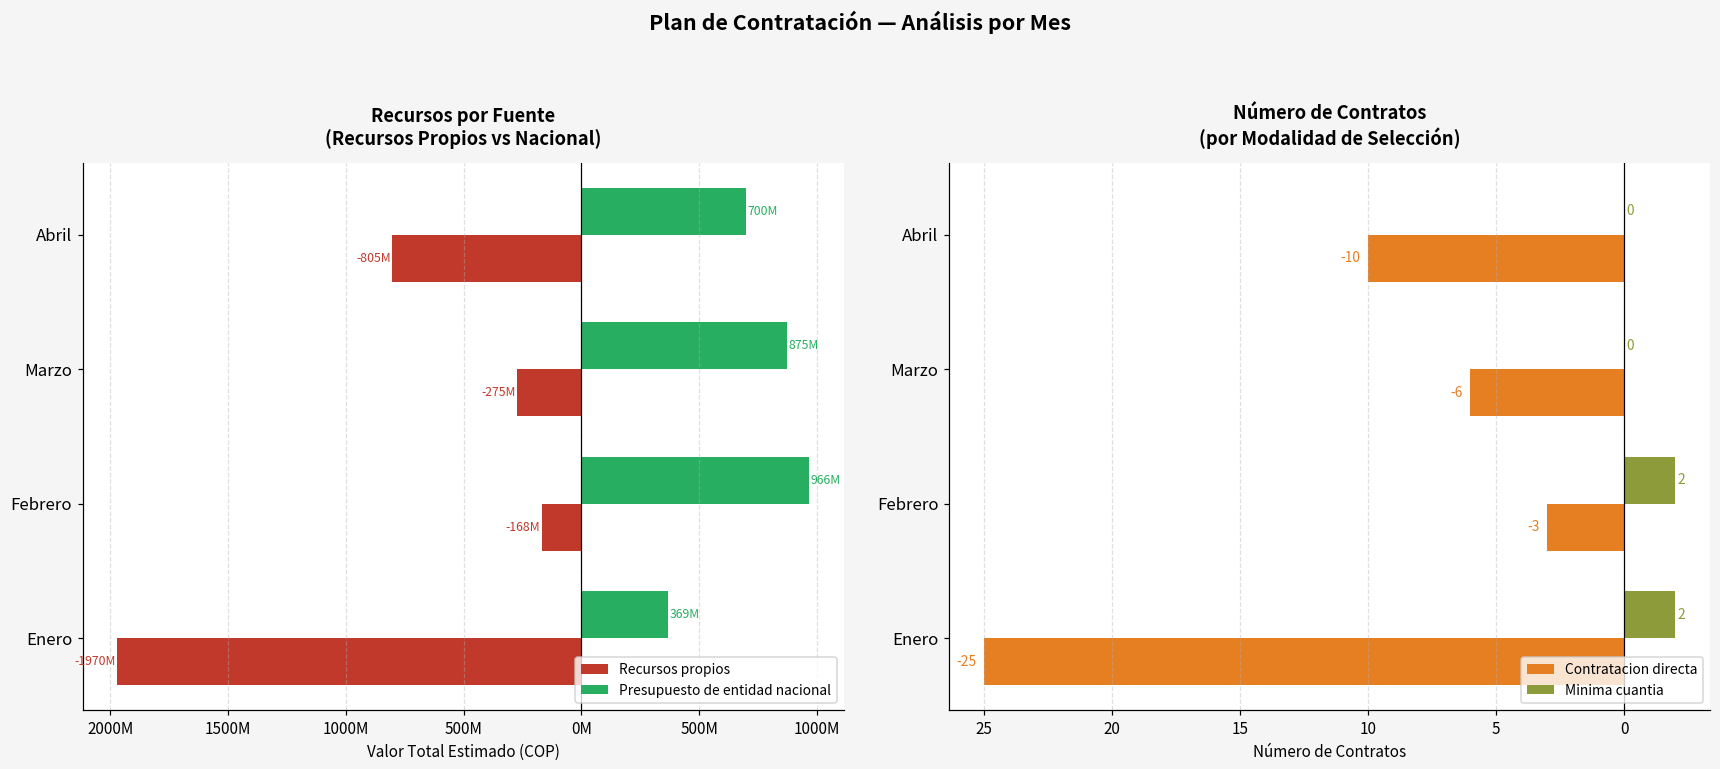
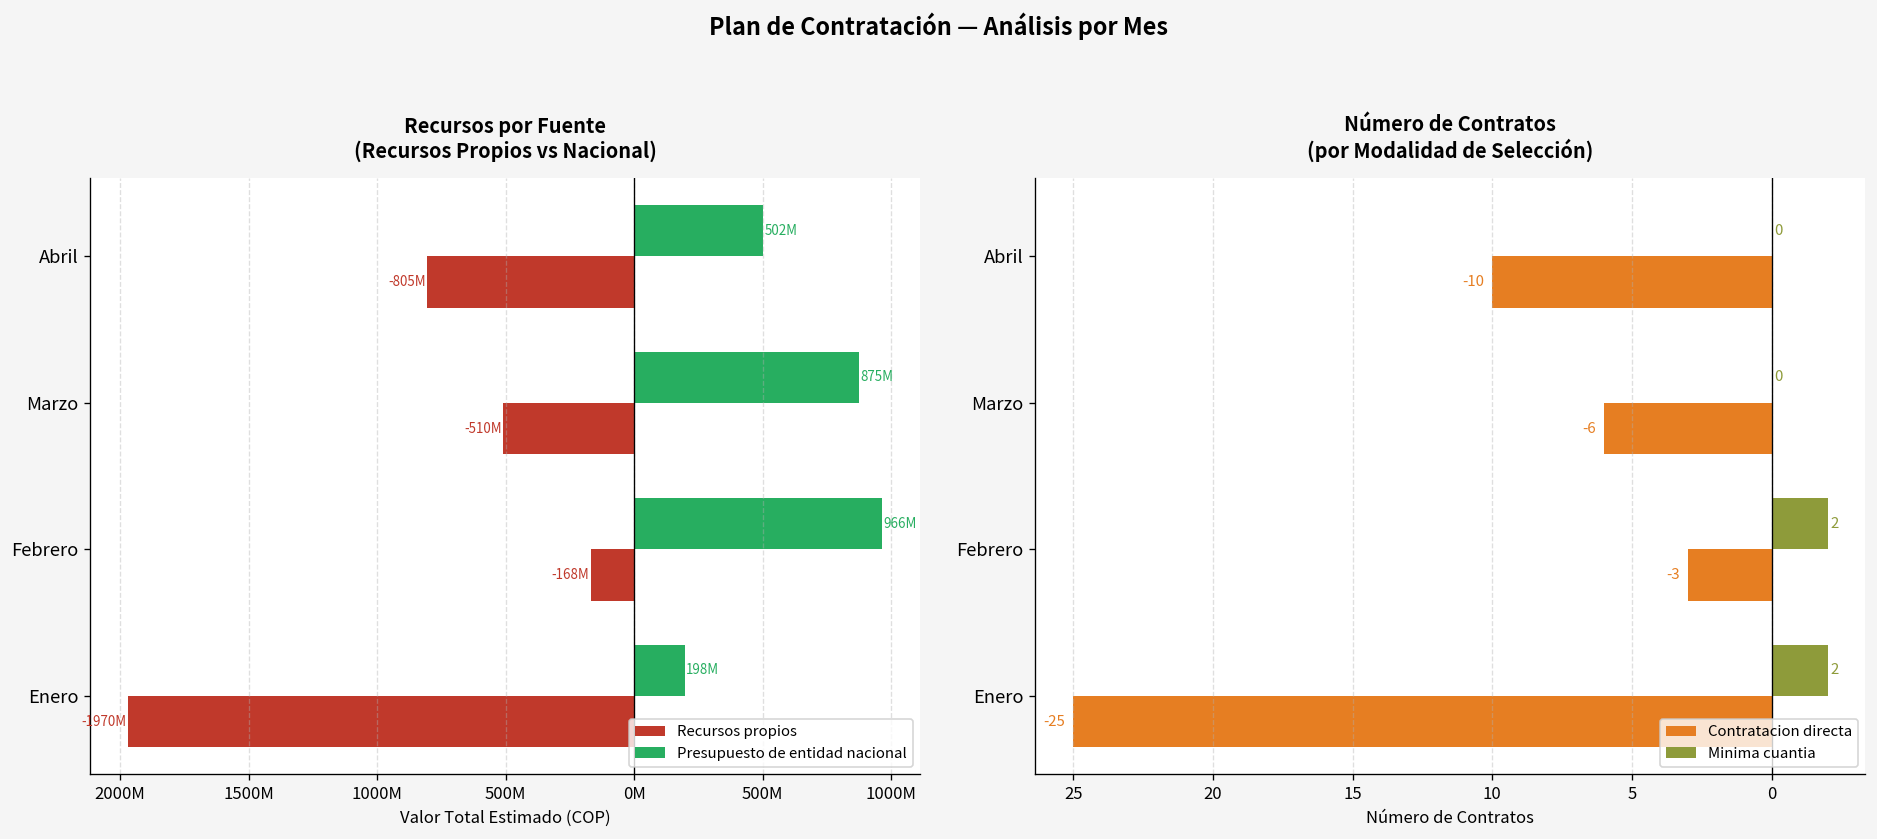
Recursos por Fuente (Recursos Propios vs Nacional), Presupuesto de entidad nacional, Abril: 700M -> 502M
Recursos por Fuente (Recursos Propios vs Nacional), Recursos propios, Marzo: -275M -> -510M
Recursos por Fuente (Recursos Propios vs Nacional), Presupuesto de entidad nacional, Enero: 369M -> 198M
